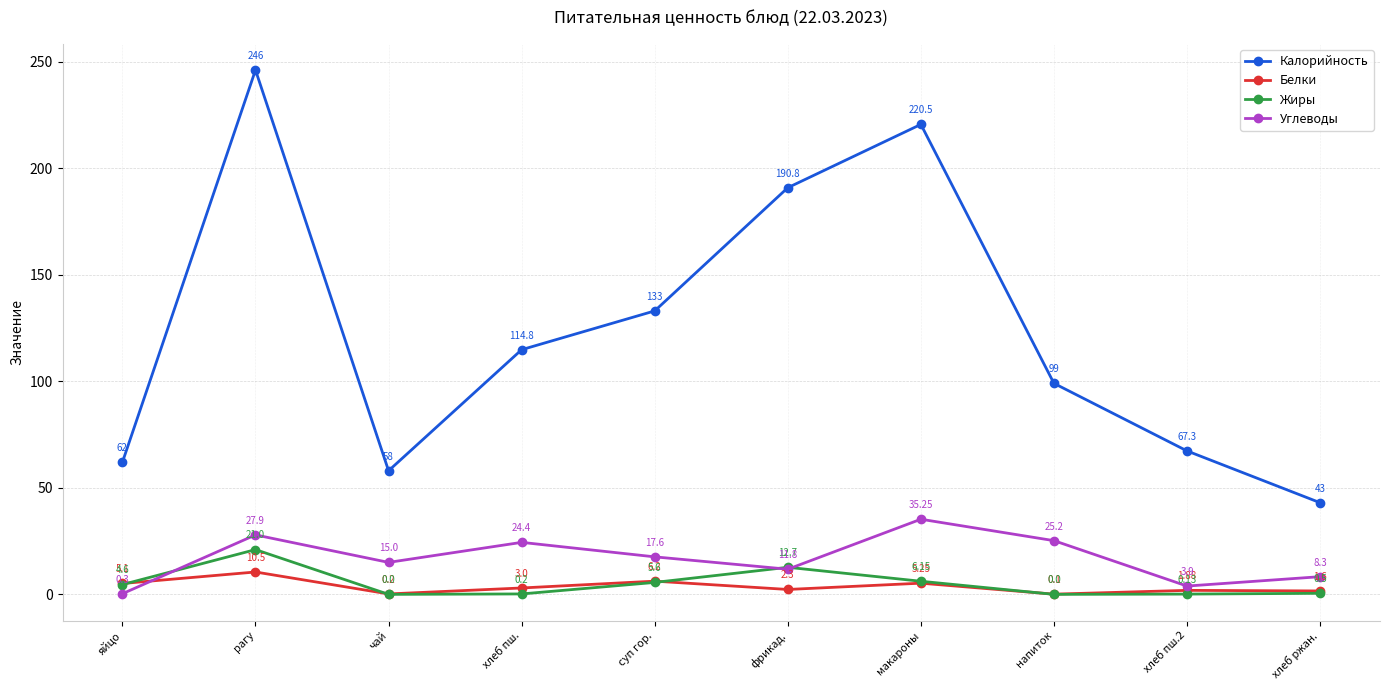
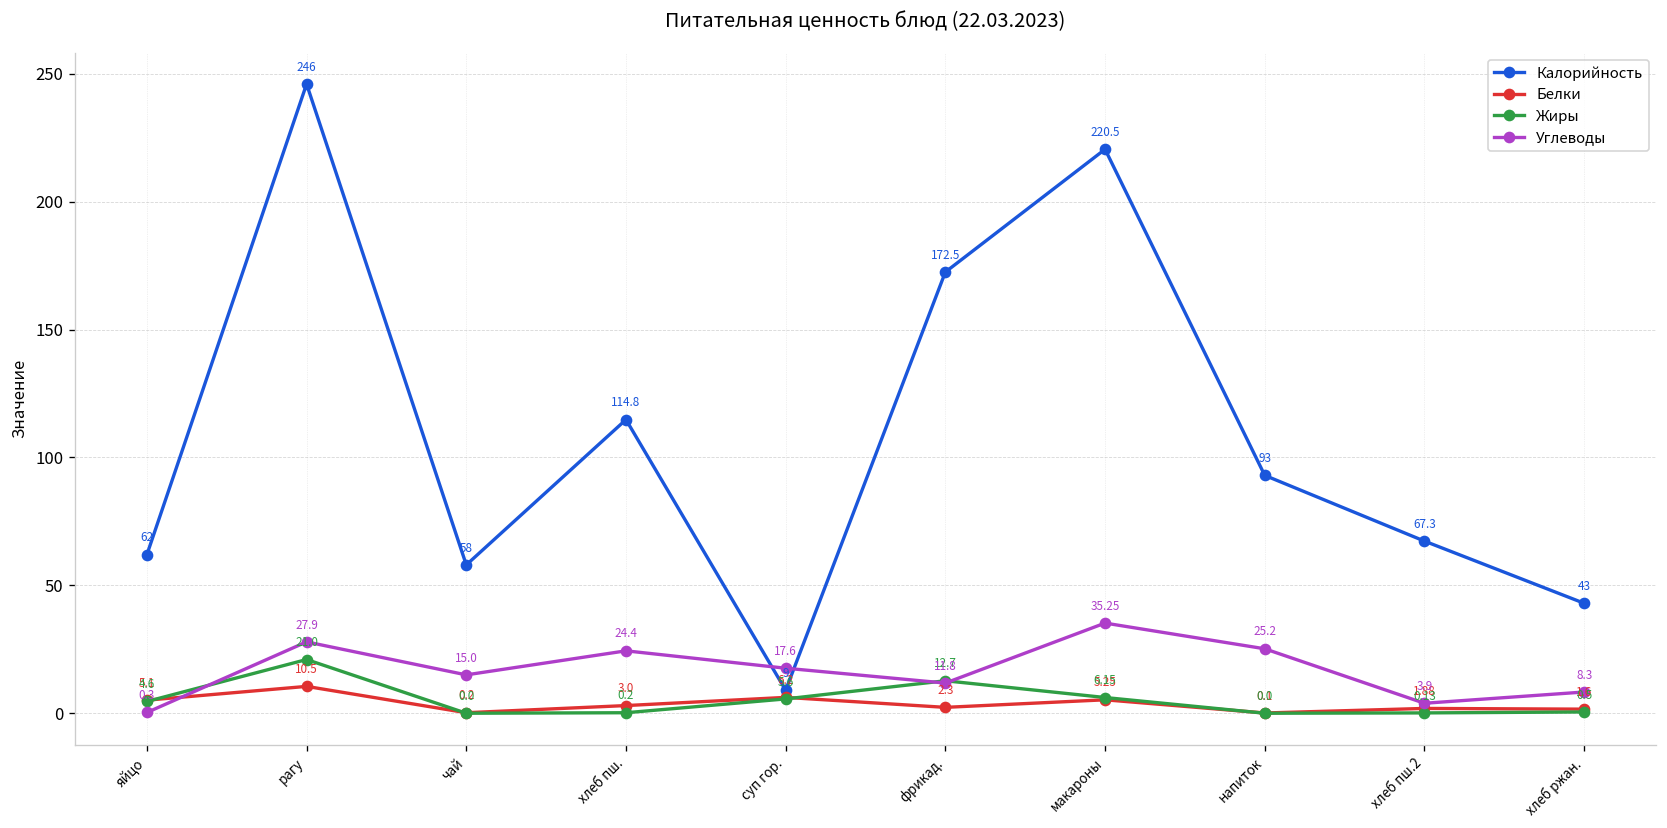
Калорийность, суп гор.: 133 -> 9
Калорийность, фрикад.: 190.8 -> 172.5
Калорийность, напиток: 99 -> 93
